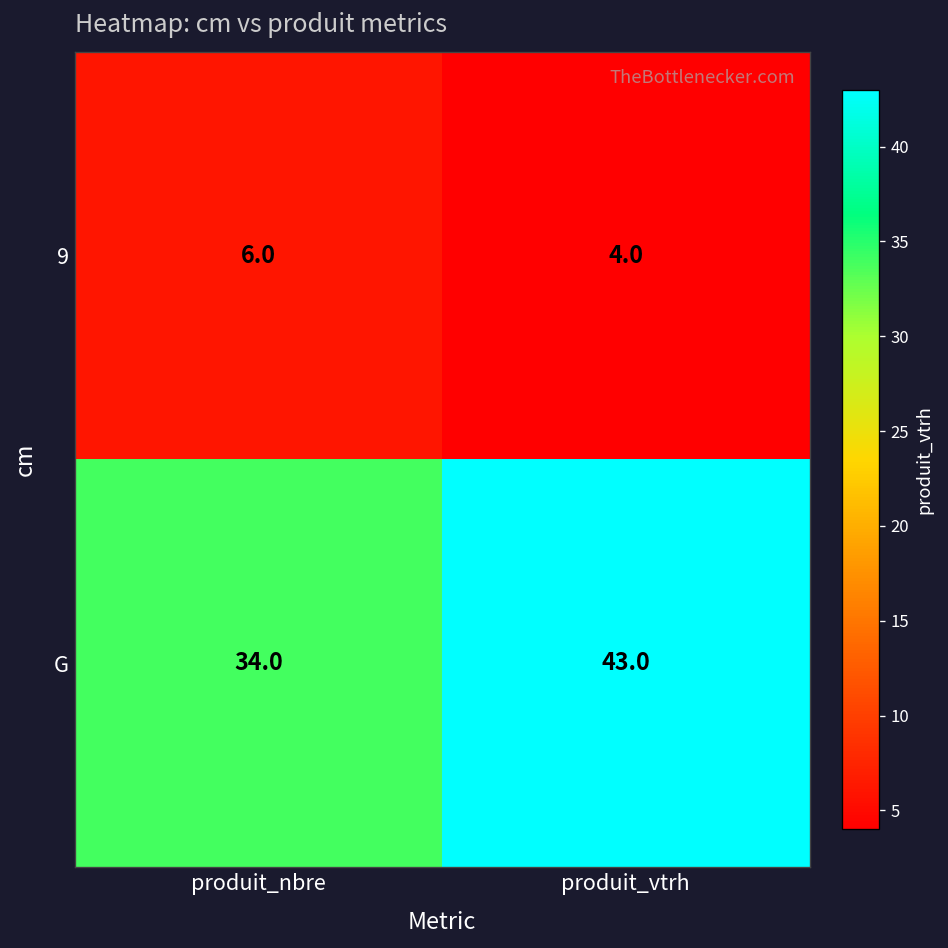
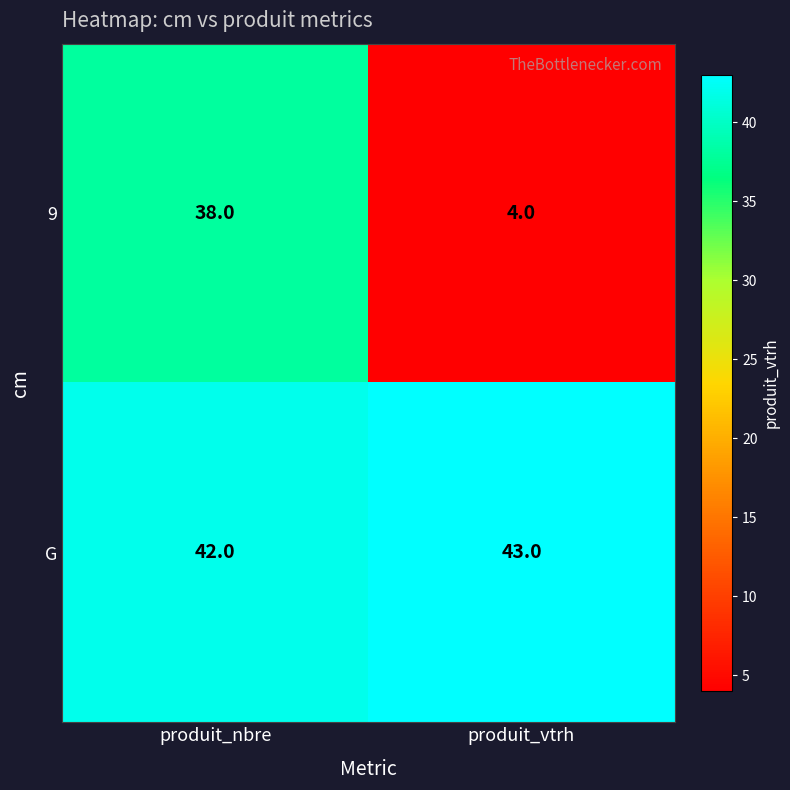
9, produit_nbre: 6.0 -> 38.0
G, produit_nbre: 34.0 -> 42.0
